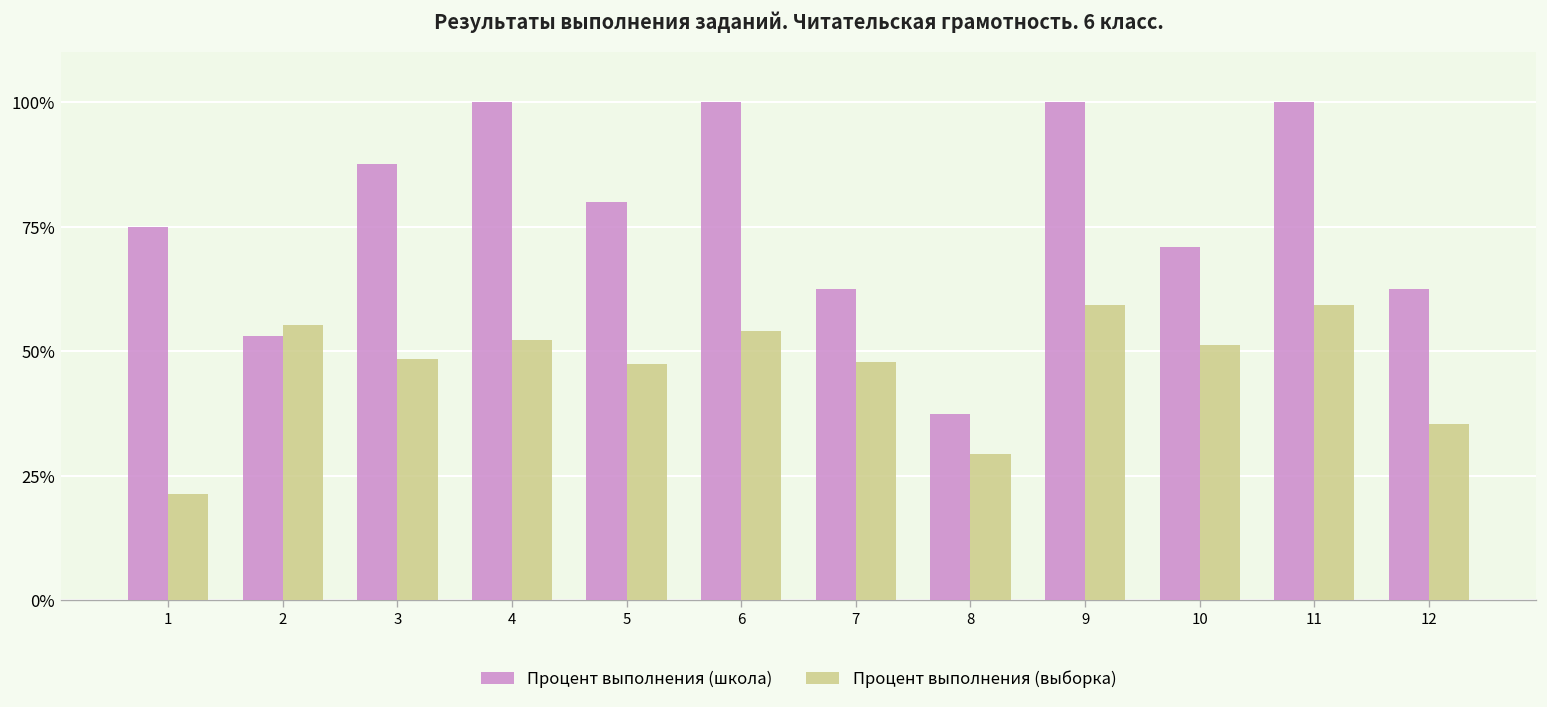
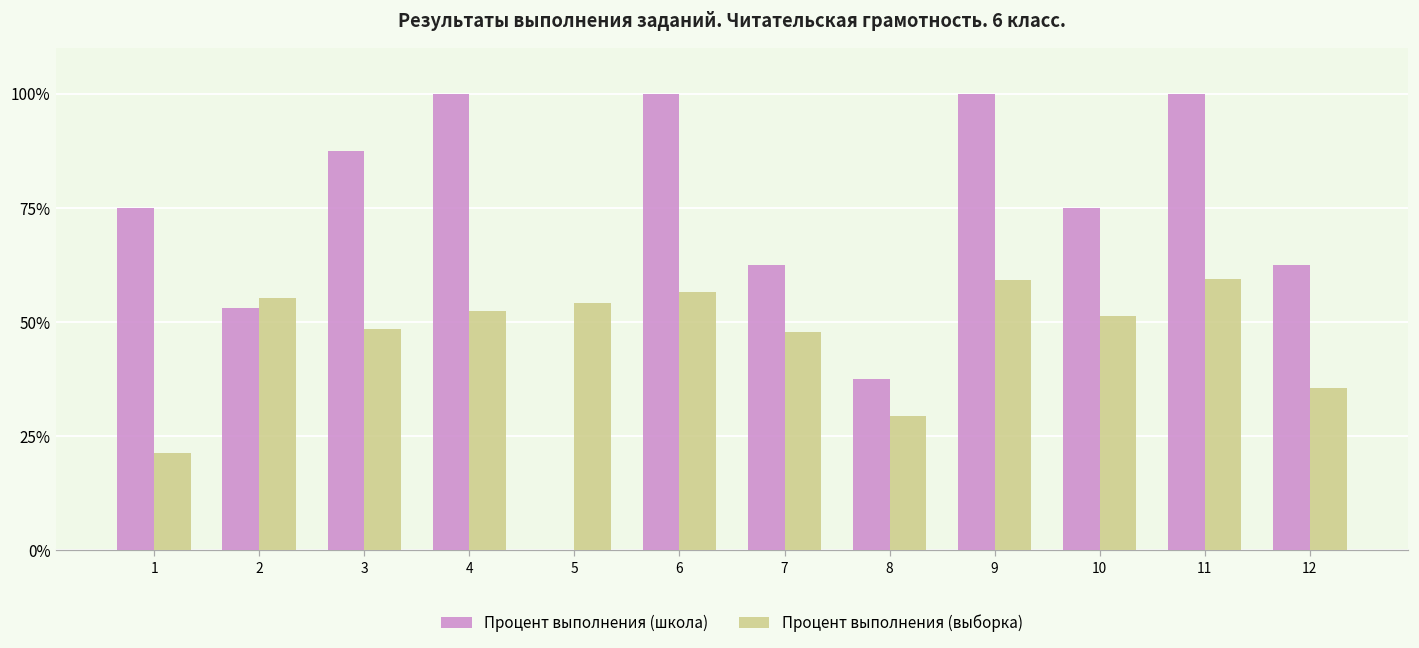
Процент выполнения (школа), 5: 80% -> 0%
Процент выполнения (выборка), 5: 48% -> 54%
Процент выполнения (выборка), 6: 54% -> 57%
Процент выполнения (школа), 10: 71% -> 75%
